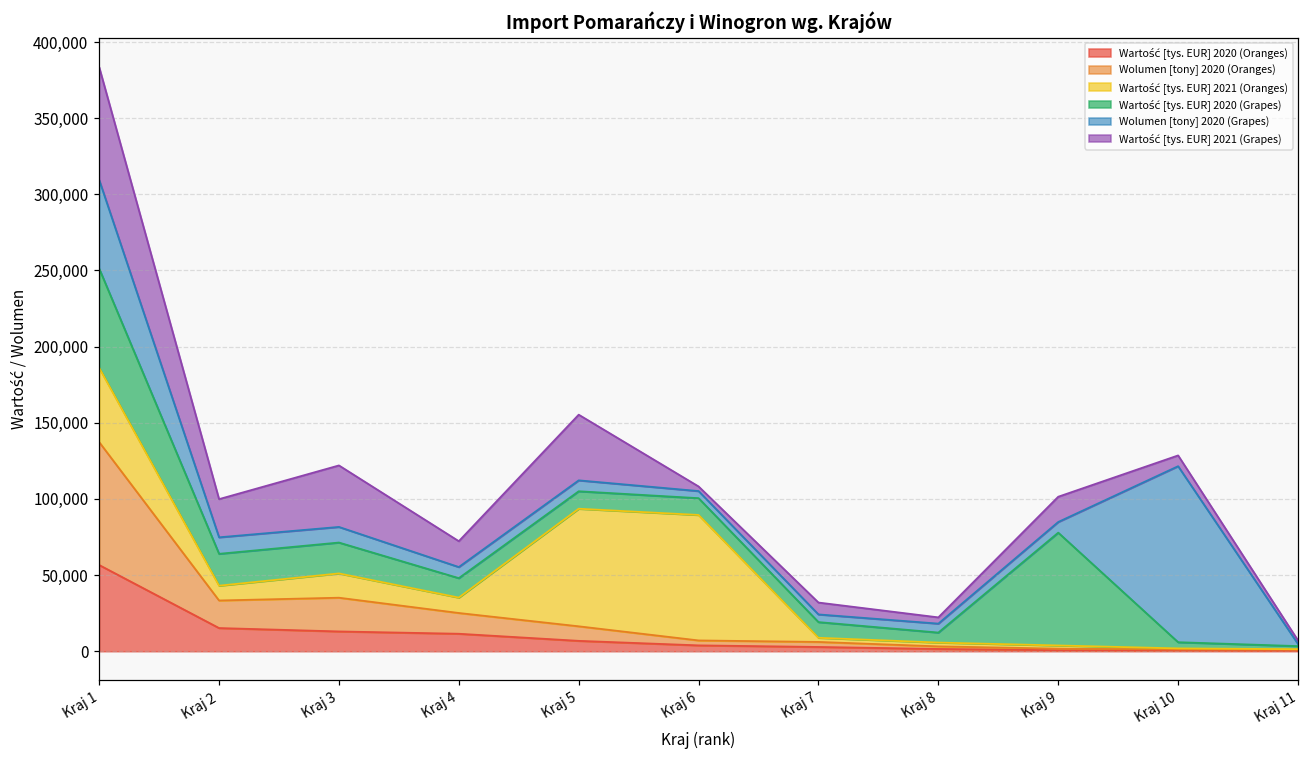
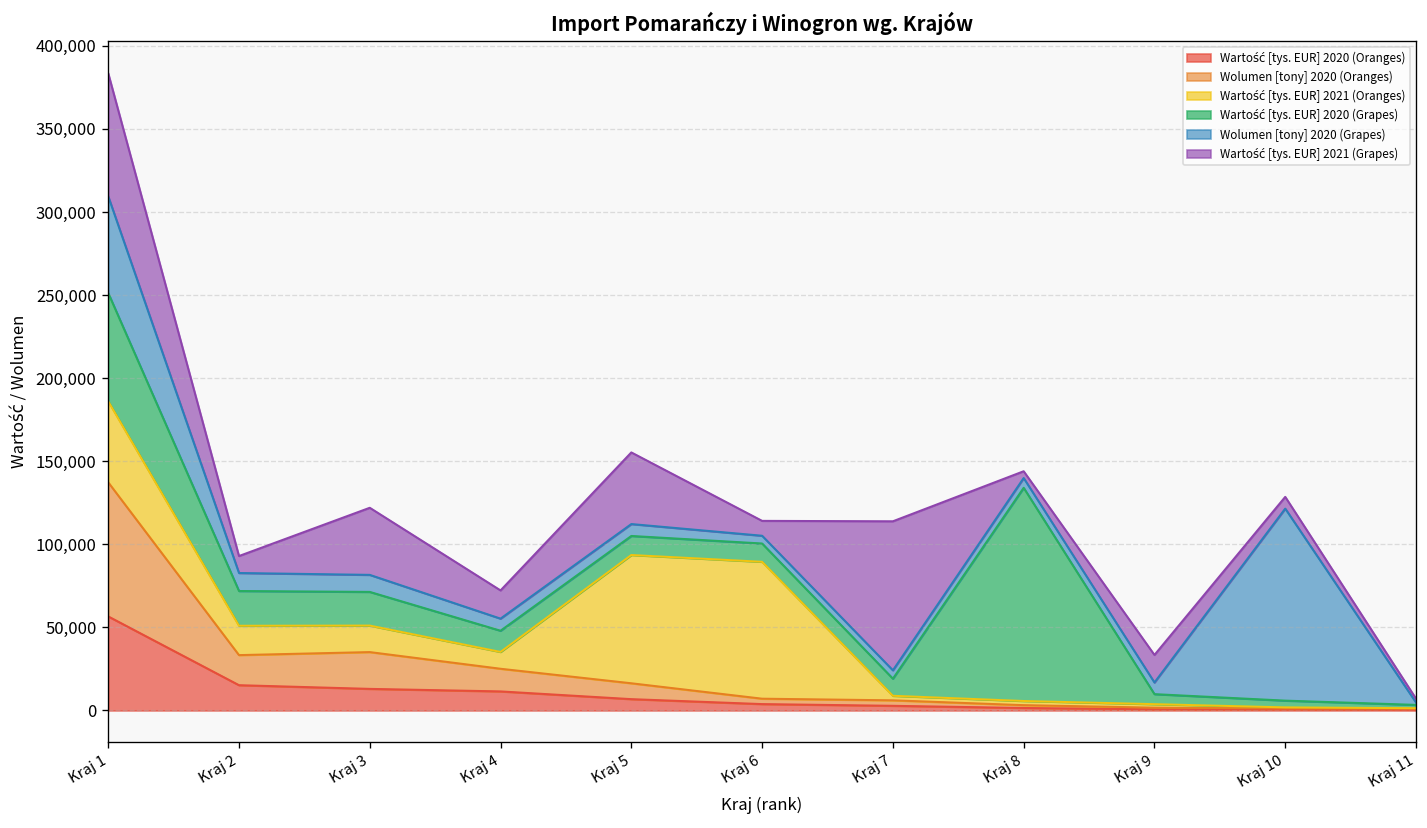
Wartość [tys. EUR] 2021 (Oranges), Kraj 2: 10,000 -> 18,000
Wartość [tys. EUR] 2021 (Grapes), Kraj 2: 25,000 -> 10,000
Wartość [tys. EUR] 2021 (Grapes), Kraj 6: 3,000 -> 9,000
Wartość [tys. EUR] 2021 (Grapes), Kraj 7: 8,000 -> 90,000
Wartość [tys. EUR] 2020 (Grapes), Kraj 8: 7,000 -> 128,000
Wartość [tys. EUR] 2020 (Grapes), Kraj 9: 74,000 -> 6,000
